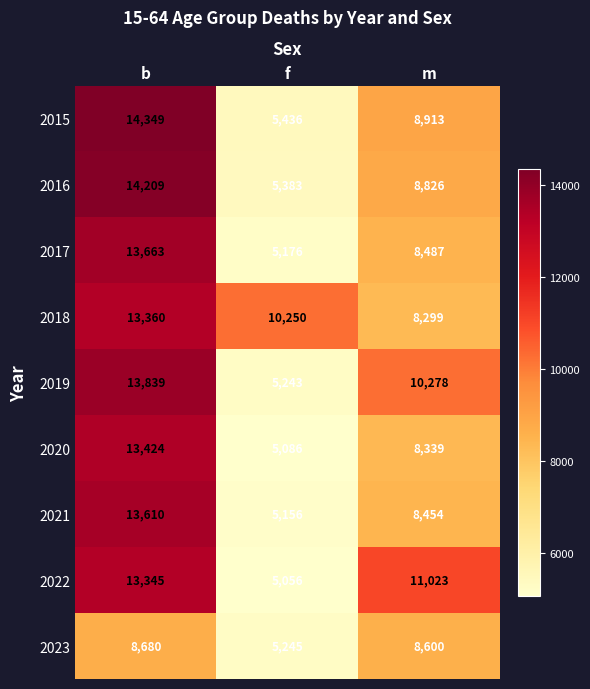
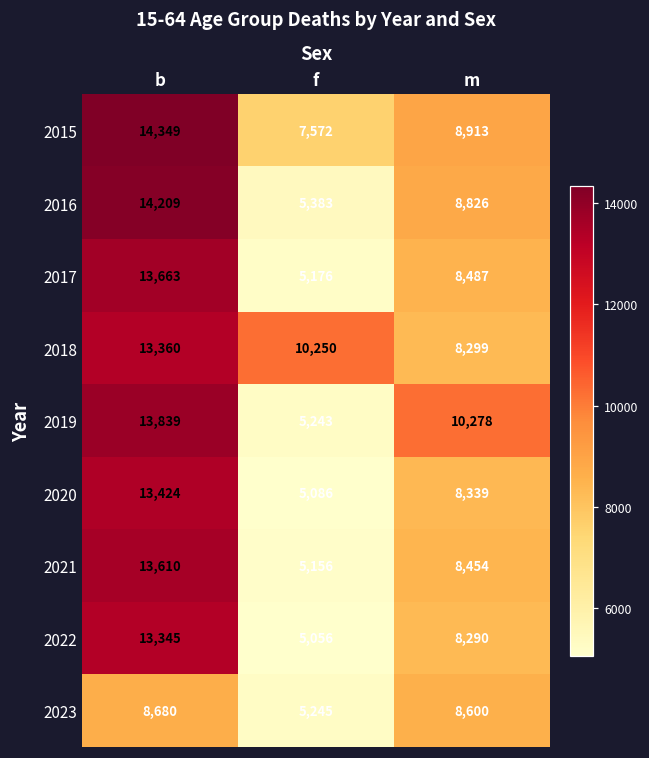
2015, f: 5,436 -> 7,572
2022, m: 11,023 -> 8,290
